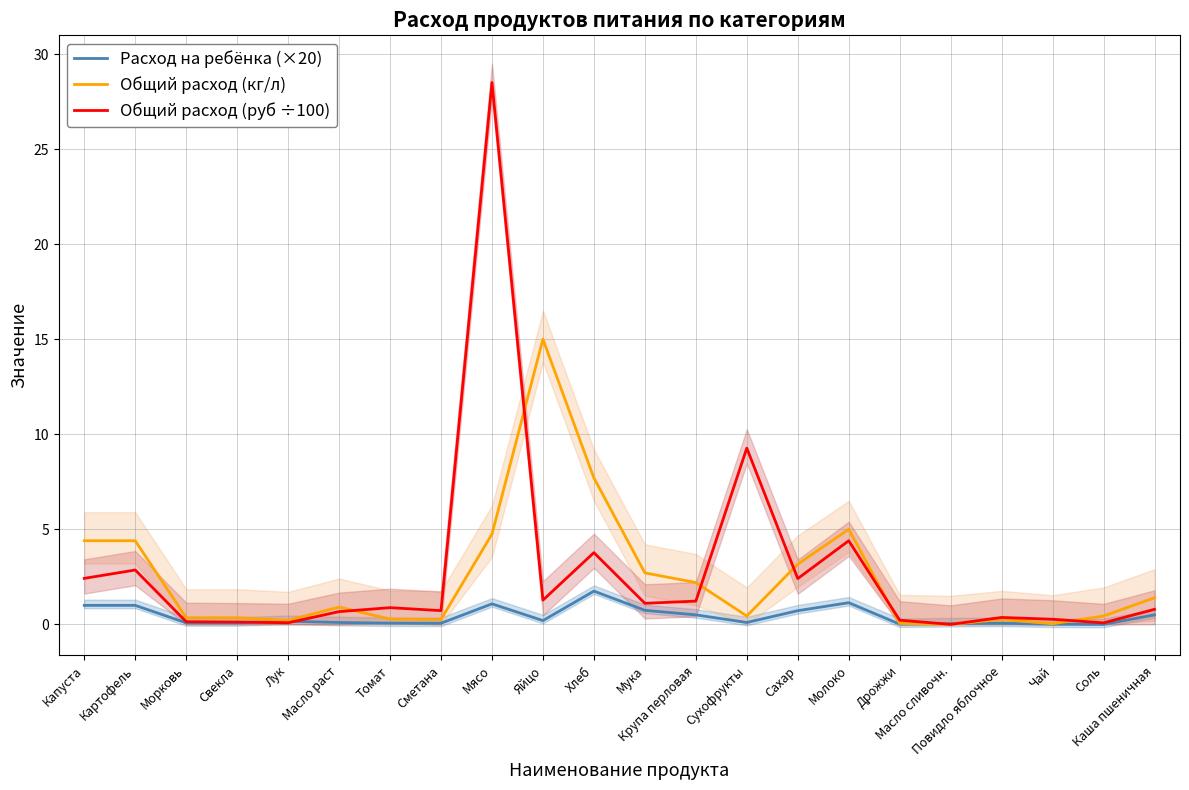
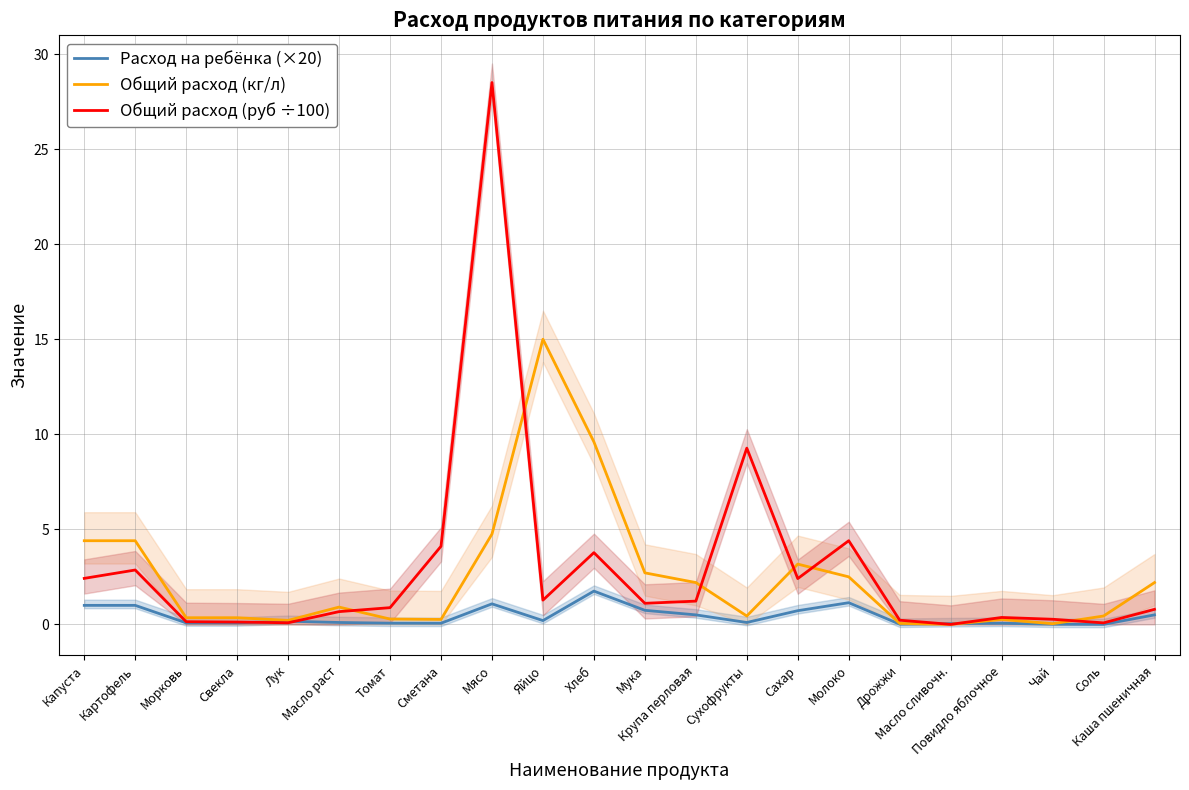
Общий расход (руб ÷100), Сметана: 0.7 -> 4.1
Общий расход (кг/л), Хлеб: 7.7 -> 9.6
Общий расход (кг/л), Молоко: 5.0 -> 2.5
Общий расход (кг/л), Каша пшеничная: 1.4 -> 2.2
